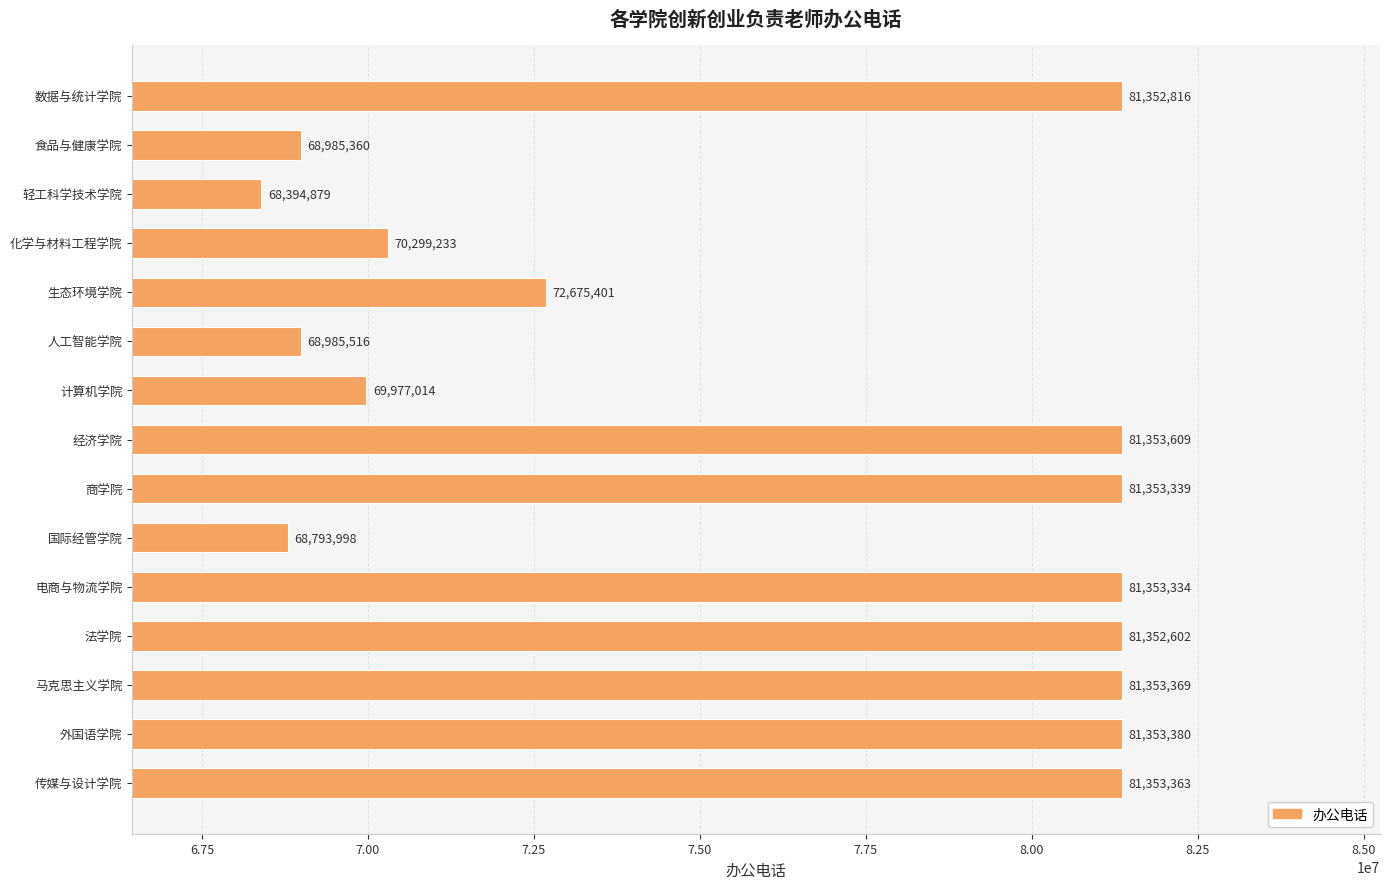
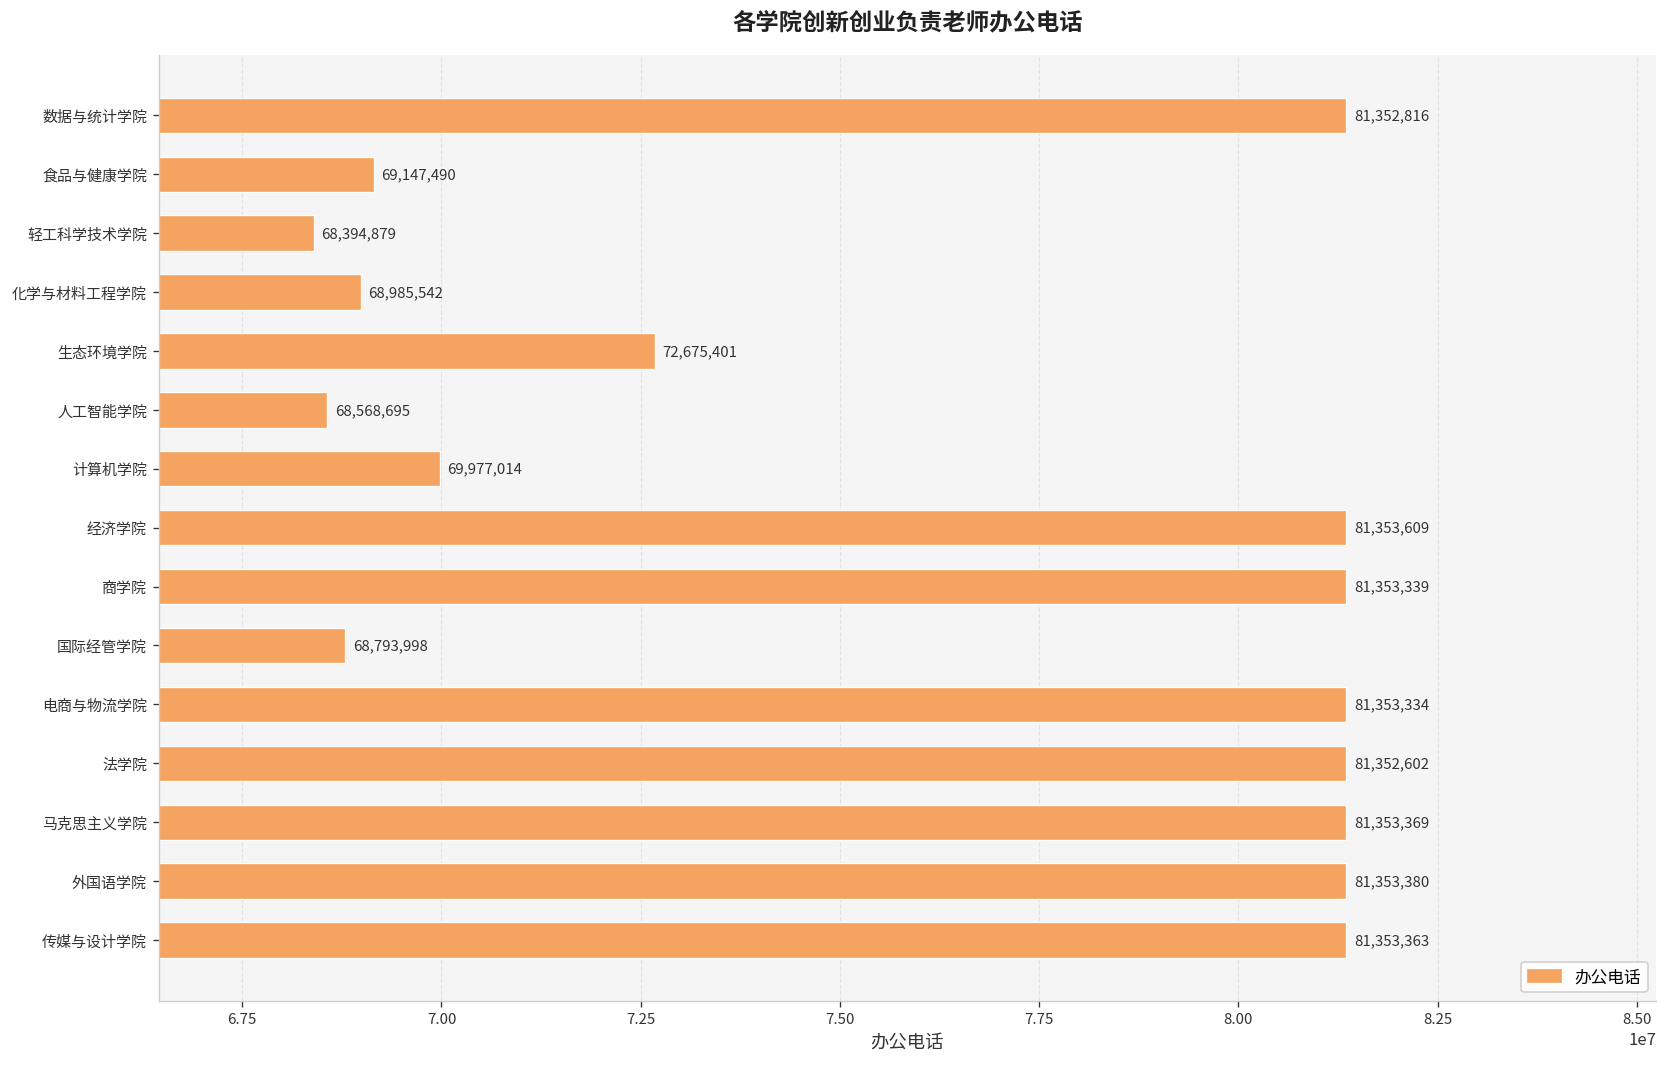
食品与健康学院: 68,985,360 -> 69,147,490
化学与材料工程学院: 70,299,233 -> 68,985,542
人工智能学院: 68,985,516 -> 68,568,695
